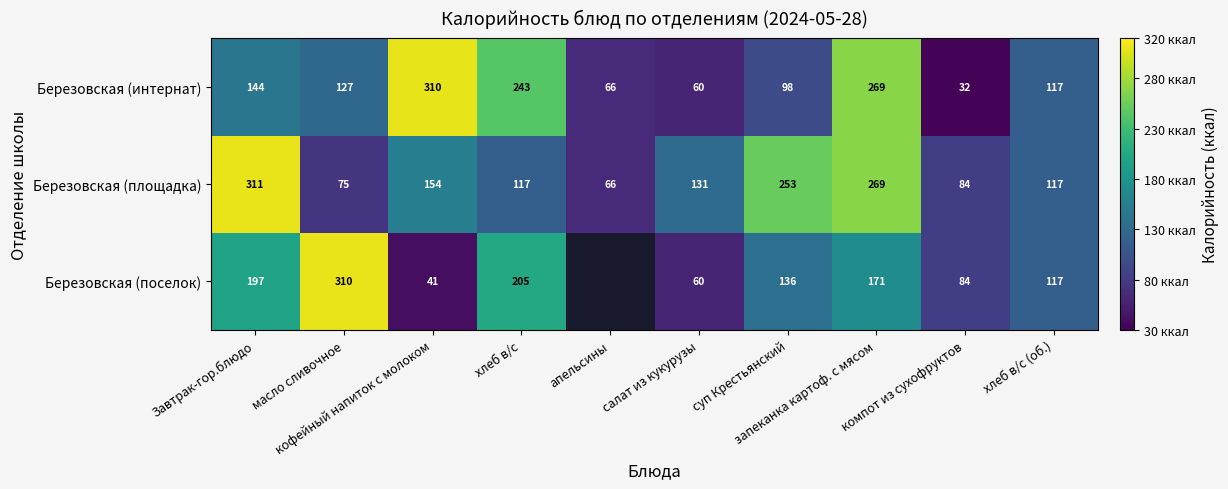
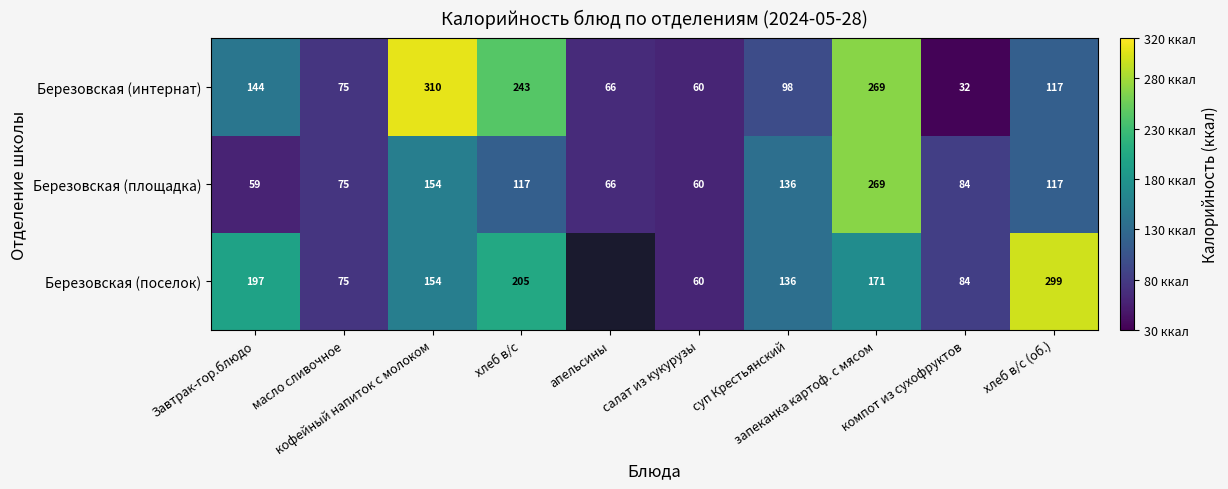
Березовская (интернат), масло сливочное: 127 -> 75
Березовская (площадка), Завтрак-гор.блюдо: 311 -> 59
Березовская (площадка), салат из кукурузы: 131 -> 60
Березовская (площадка), суп Крестьянский: 253 -> 136
Березовская (поселок), масло сливочное: 310 -> 75
Березовская (поселок), кофейный напиток с молоком: 41 -> 154
Березовская (поселок), хлеб в/с (об.): 117 -> 299
